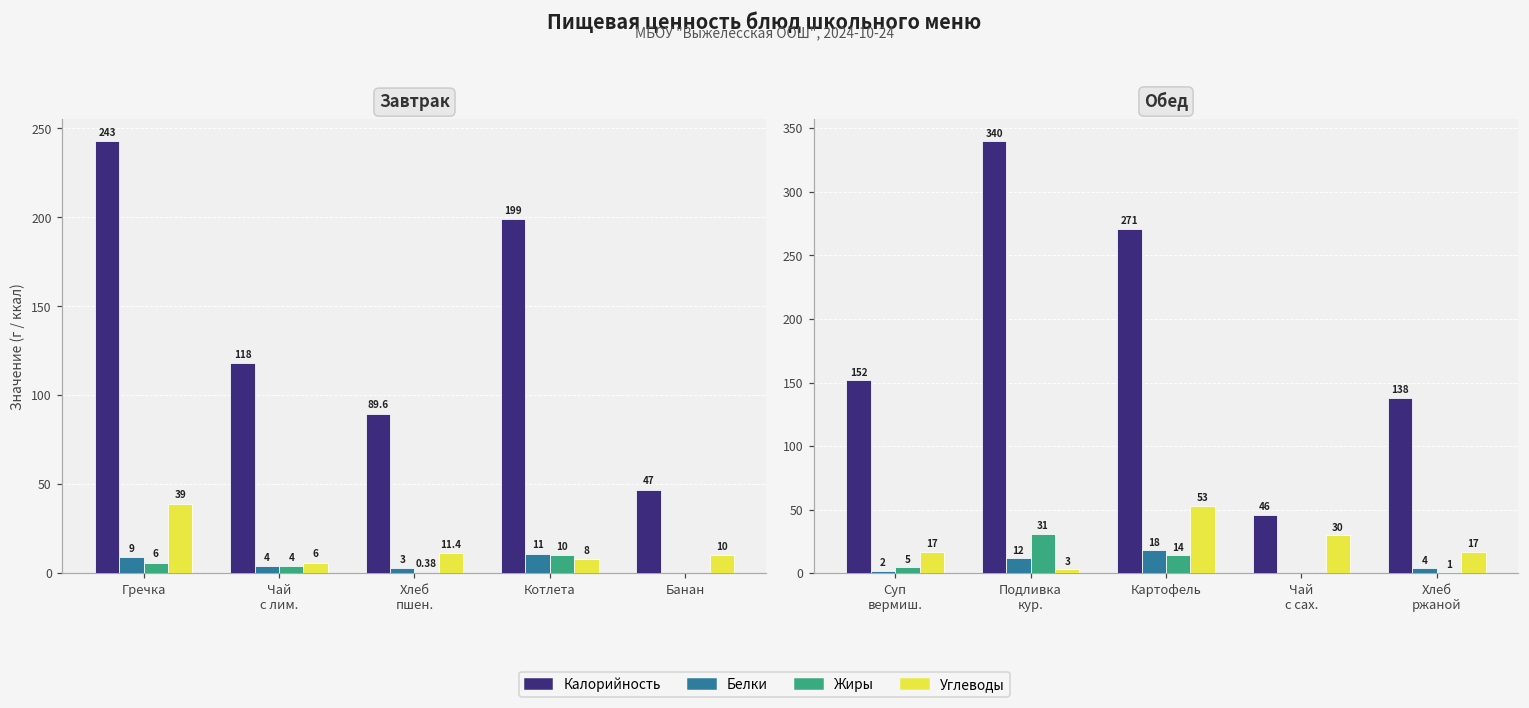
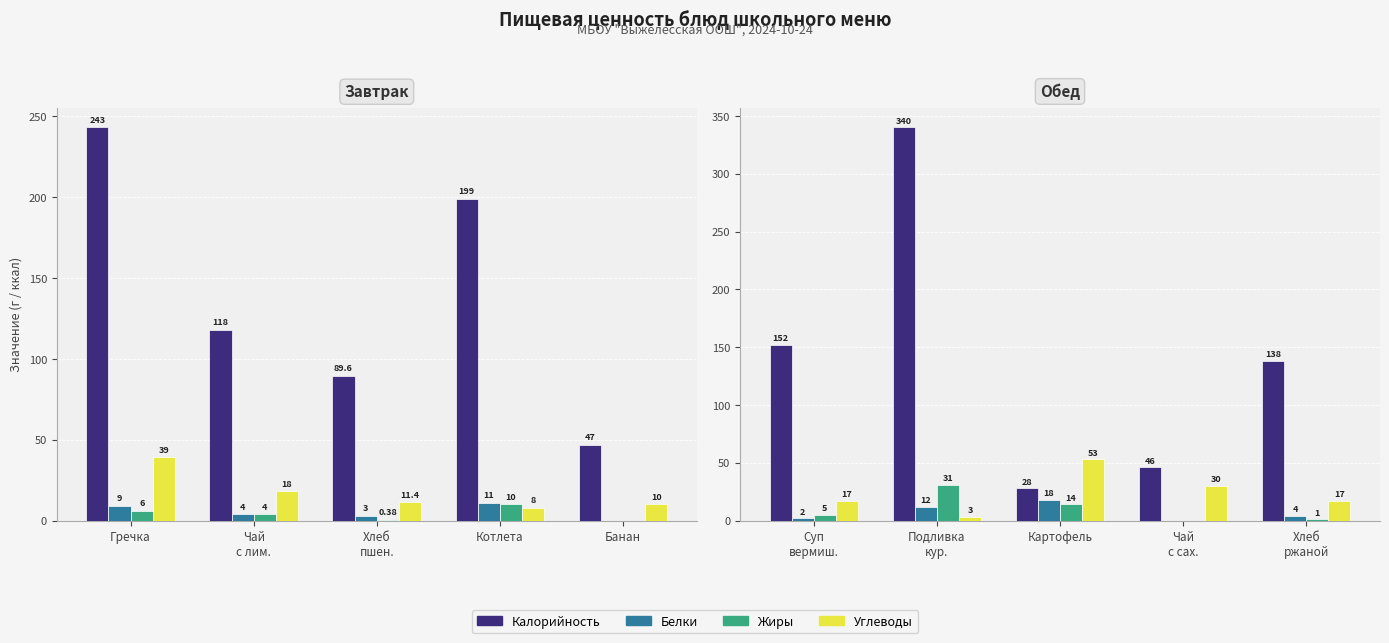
Завтрак, Углеводы, Чай с лим.: 6 -> 18
Обед, Калорийность, Картофель: 271 -> 28
